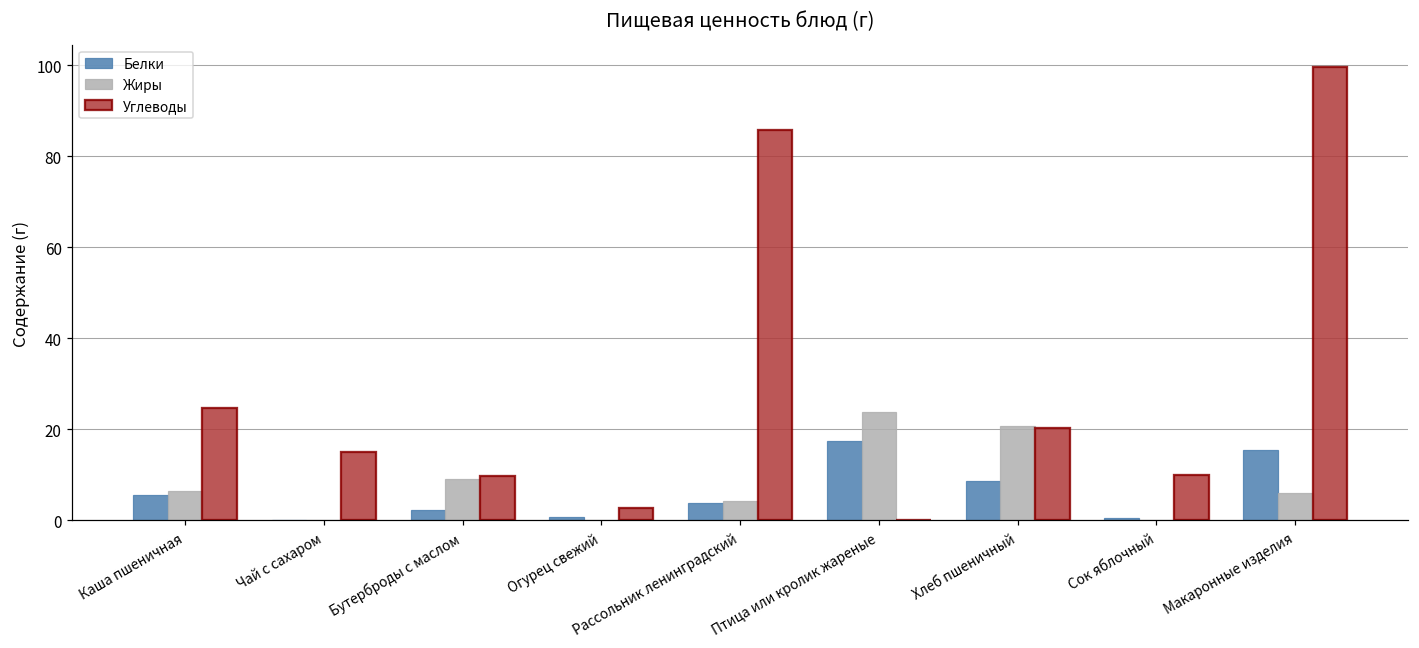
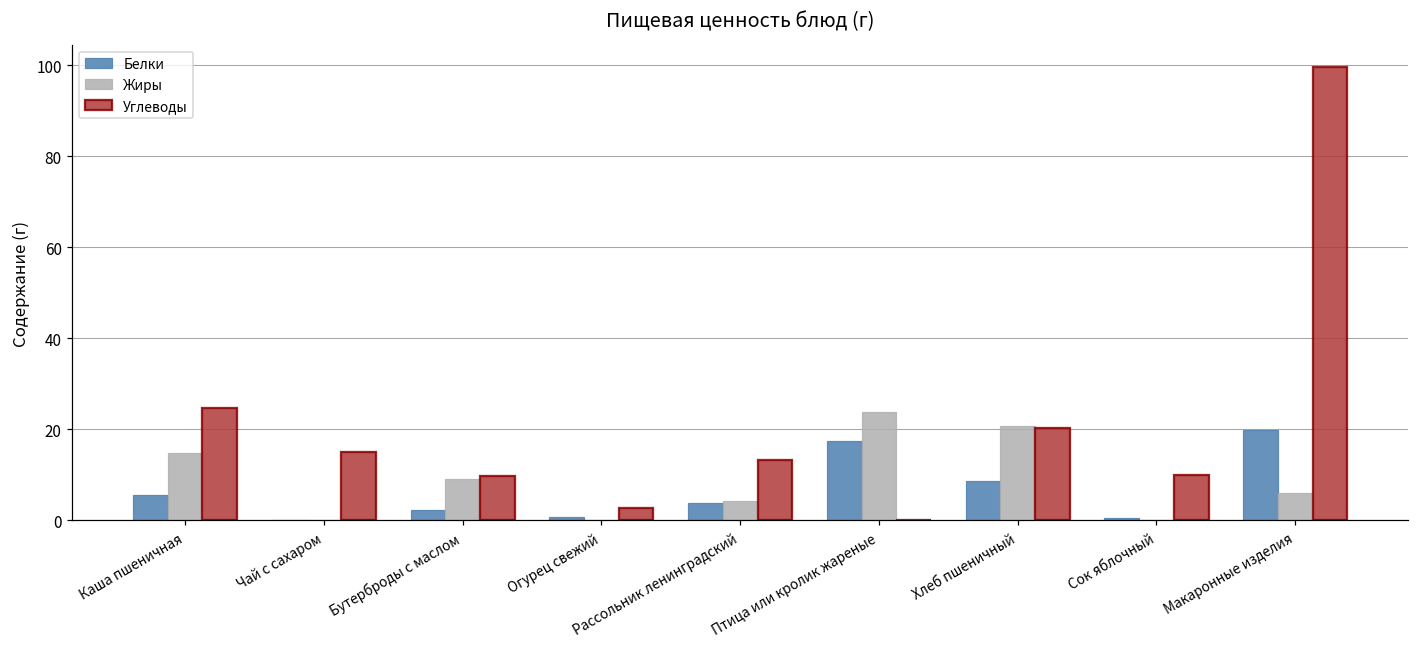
Жиры, Каша пшеничная: 6 -> 15
Углеводы, Рассольник ленинградский: 86 -> 13
Белки, Макаронные изделия: 16 -> 20
